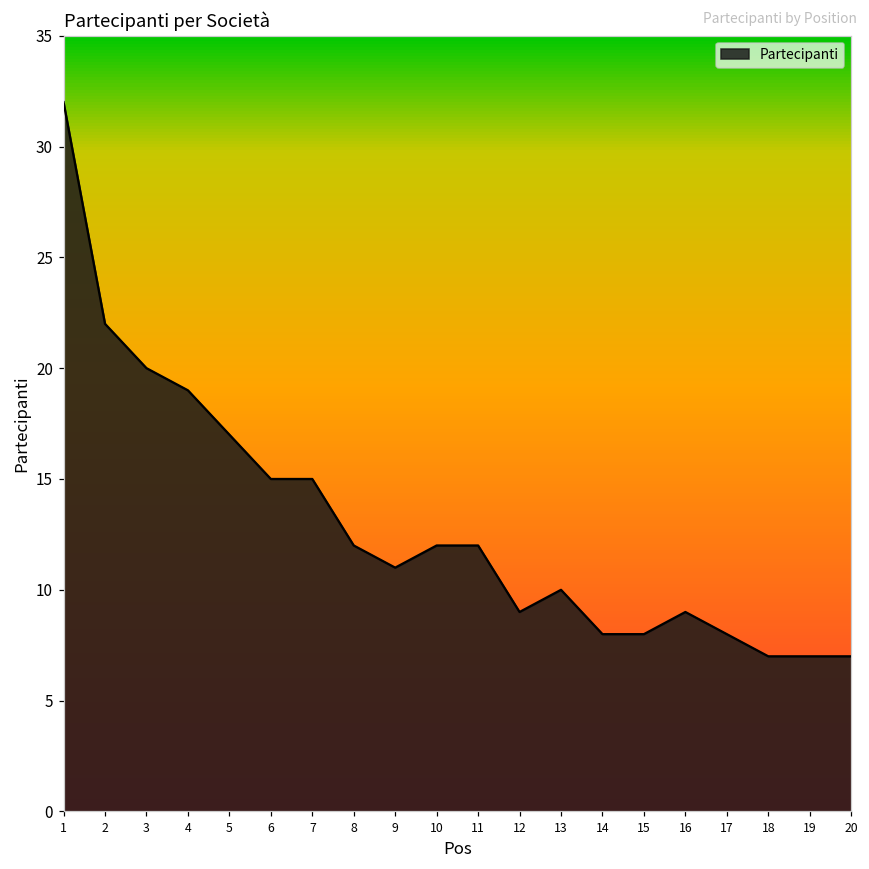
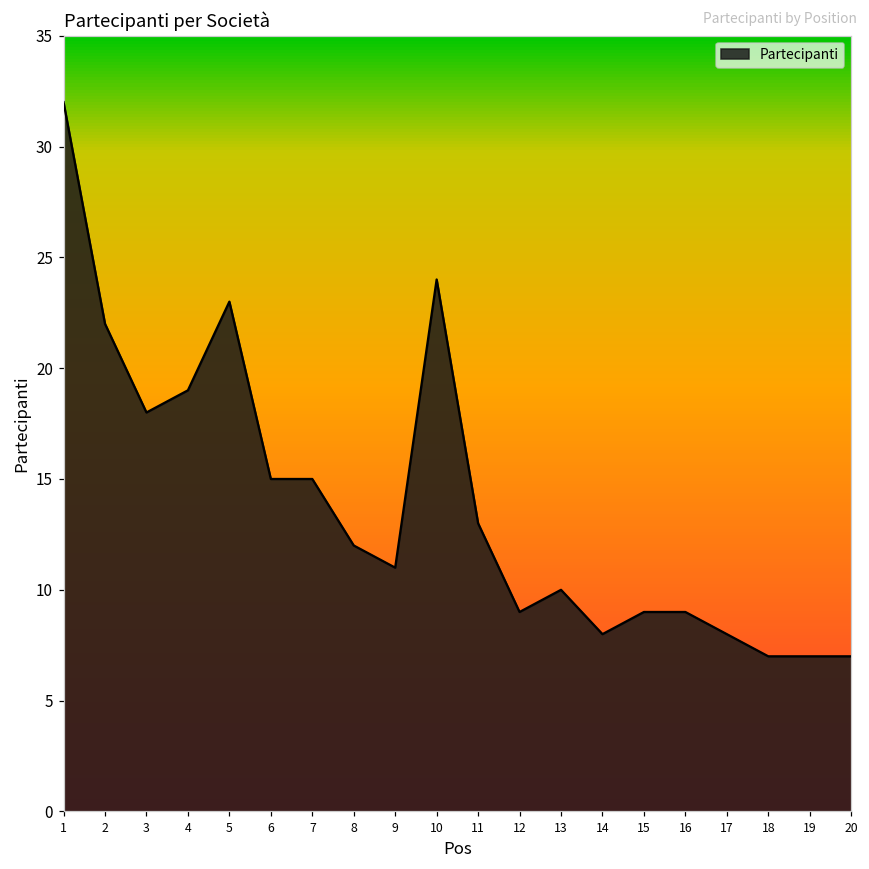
3: 20 -> 18
5: 17 -> 23
10: 12 -> 24
11: 12 -> 13
15: 8 -> 9
